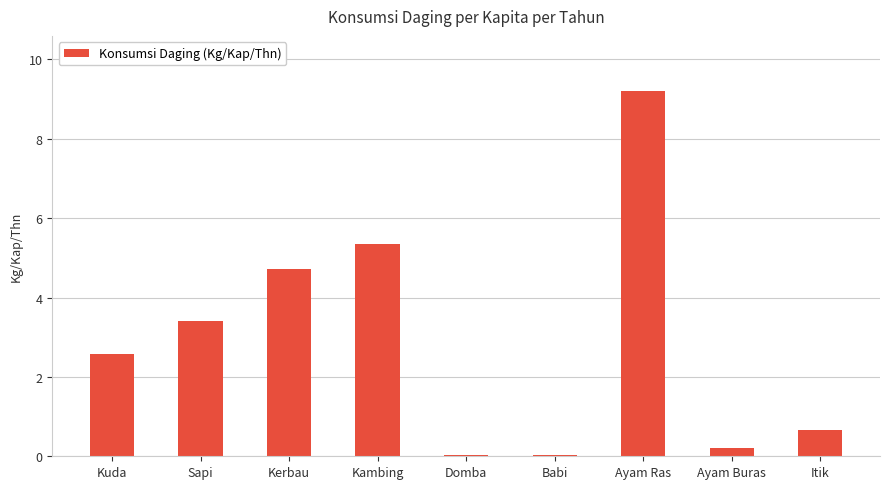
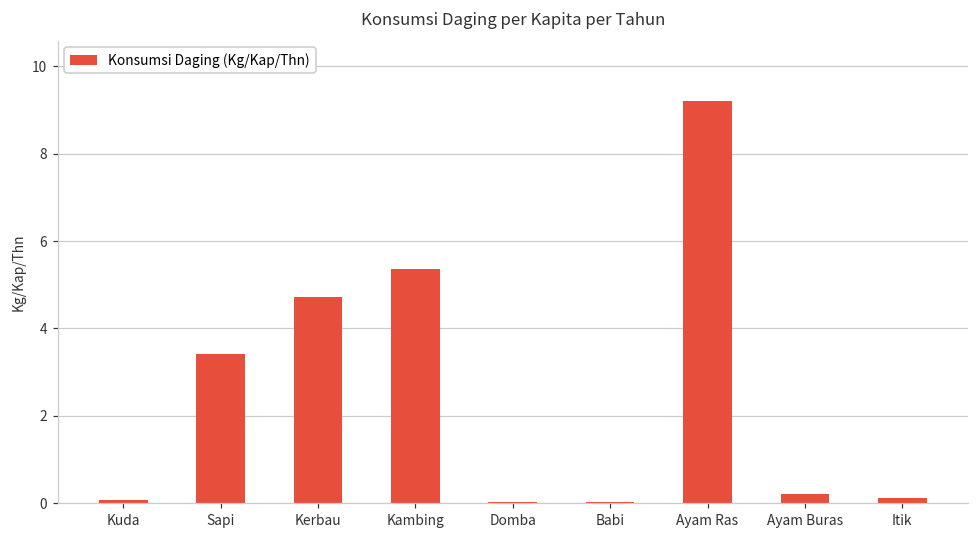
Kuda: 2.6 -> 0.1
Itik: 0.7 -> 0.1
